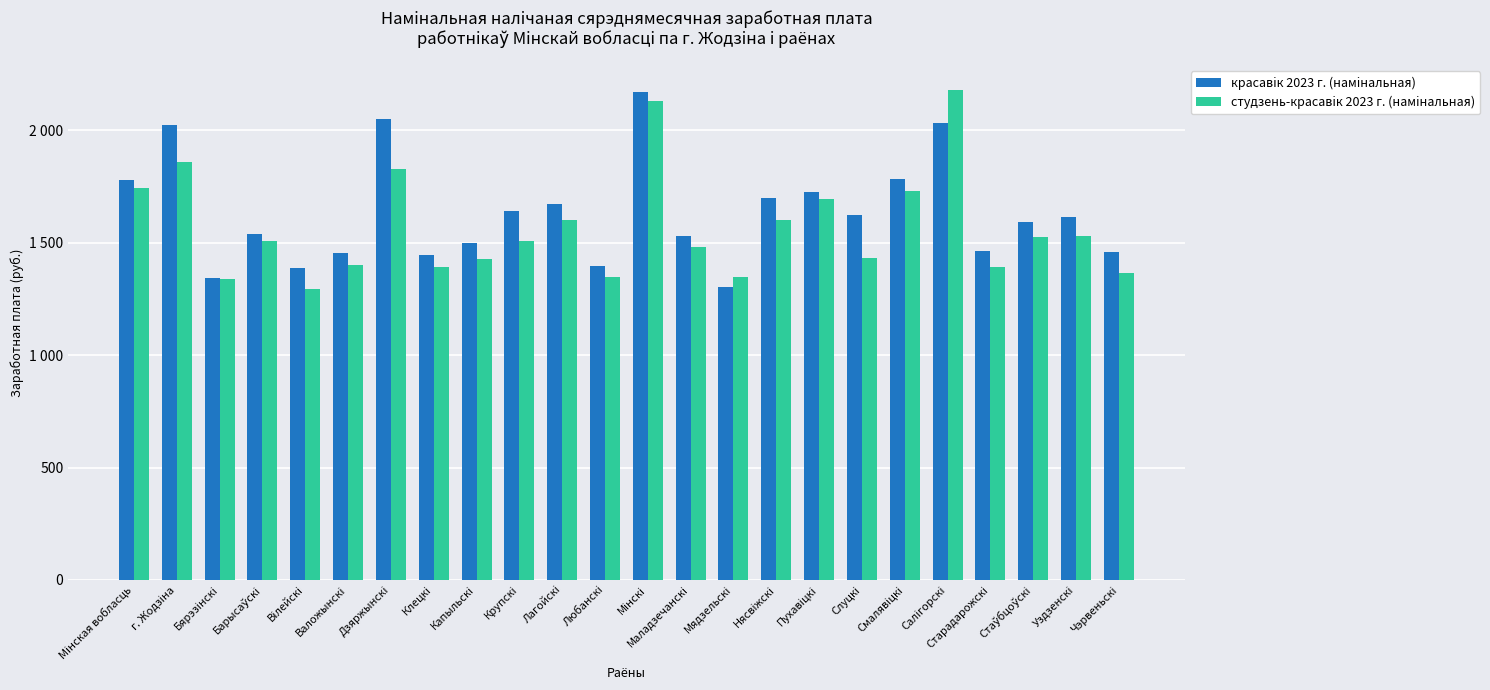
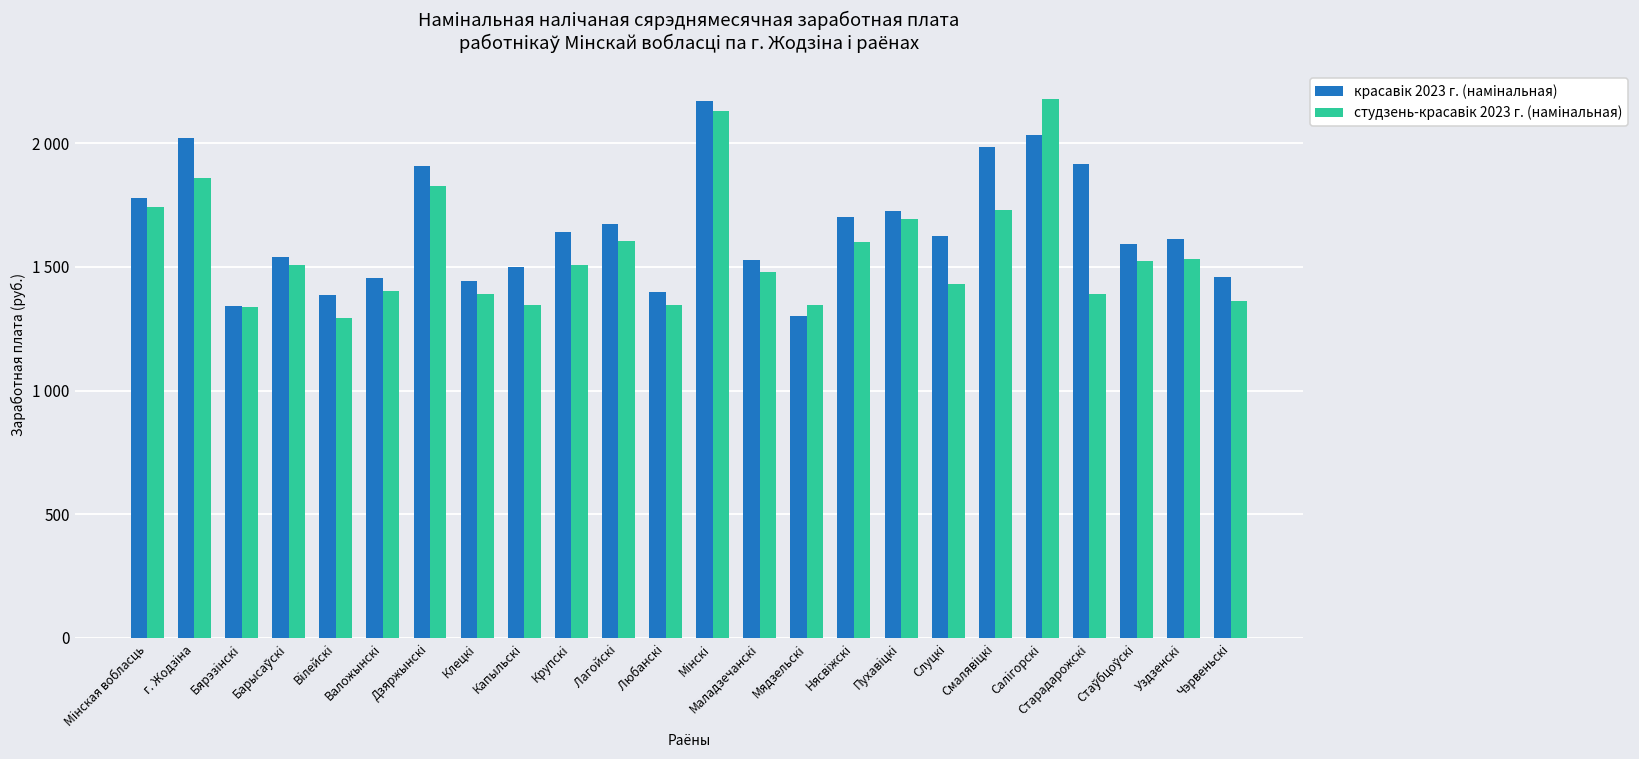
красавiк 2023 г. (намiнальная), Дзяржынскi: 2050 -> 1910
студзень-красавiк 2023 г. (намiнальная), Капыльскi: 1430 -> 1350
красавiк 2023 г. (намiнальная), Смалявiцкi: 1780 -> 1990
красавiк 2023 г. (намiнальная), Старадарожскi: 1460 -> 1920
